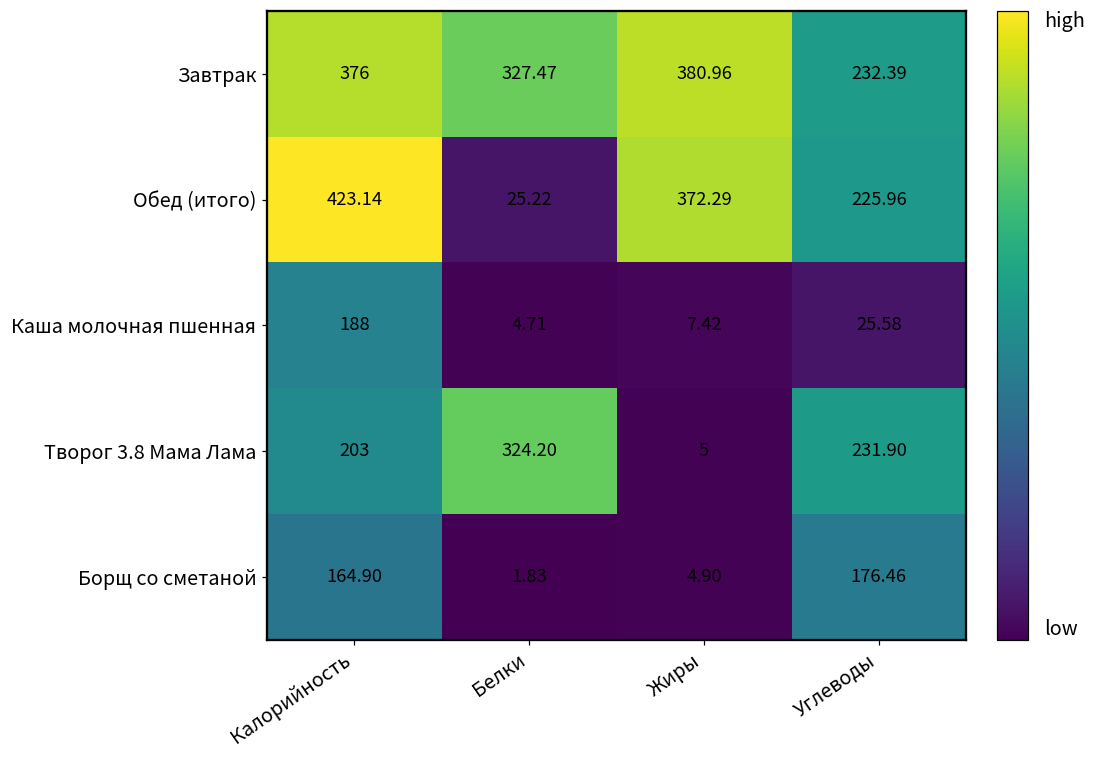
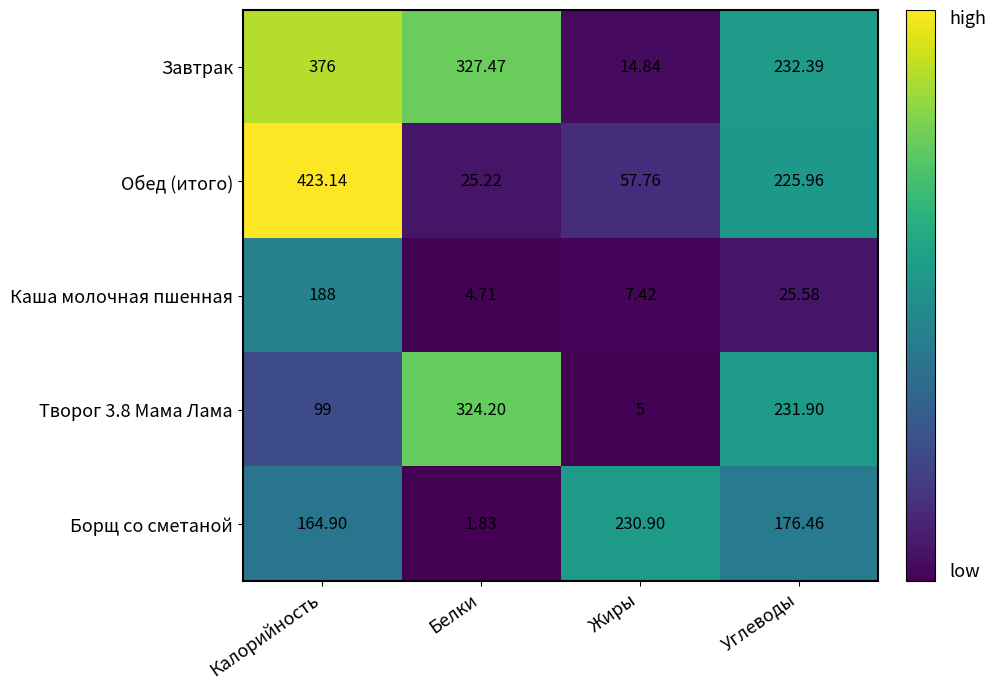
Завтрак, Жиры: 380.96 -> 14.84
Обед (итого), Жиры: 372.29 -> 57.76
Творог 3.8 Мама Лама, Калорийность: 203 -> 99
Борщ со сметаной, Жиры: 4.90 -> 230.90
